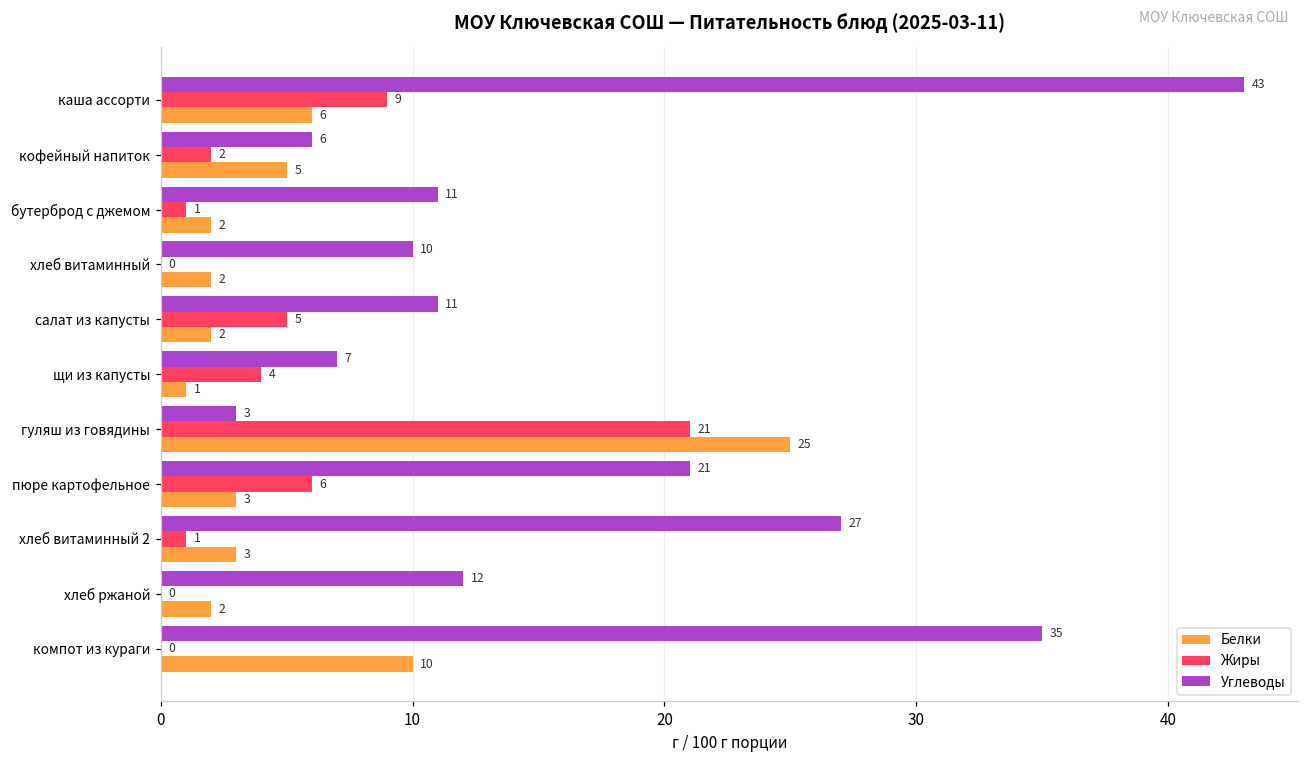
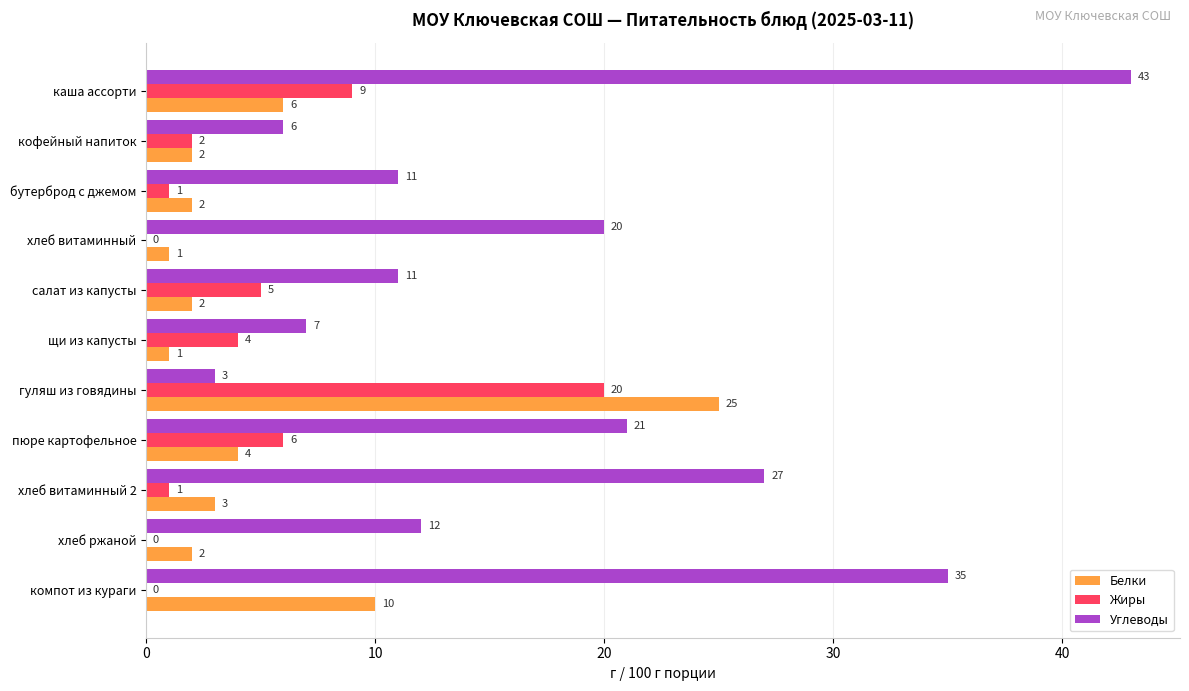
Белки, кофейный напиток: 5 -> 2
Углеводы, хлеб витаминный: 10 -> 20
Белки, хлеб витаминный: 2 -> 1
Жиры, гуляш из говядины: 21 -> 20
Белки, пюре картофельное: 3 -> 4
